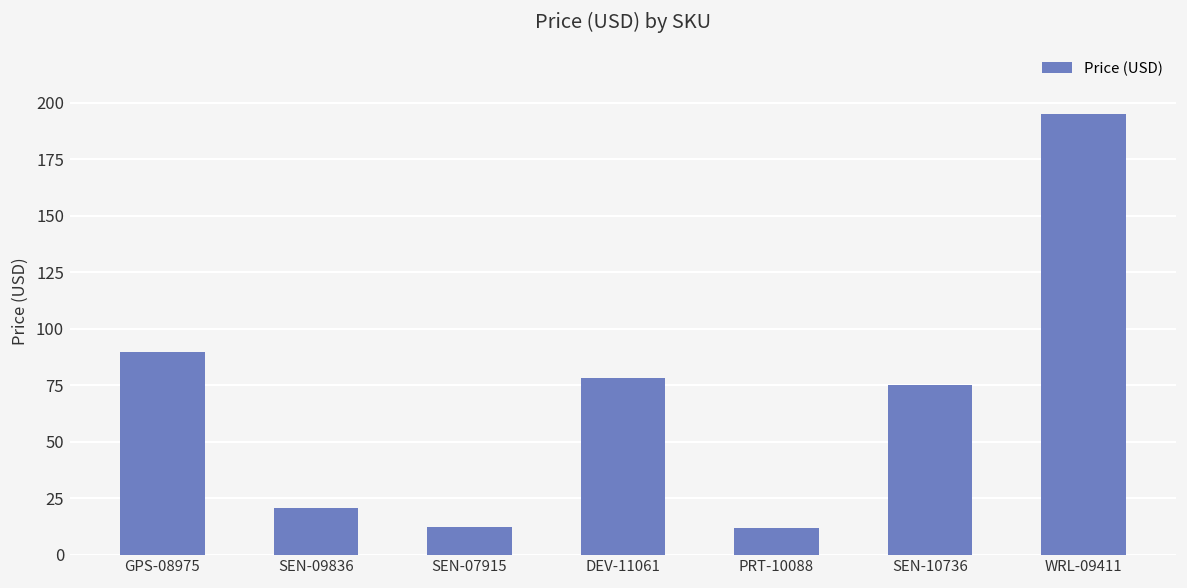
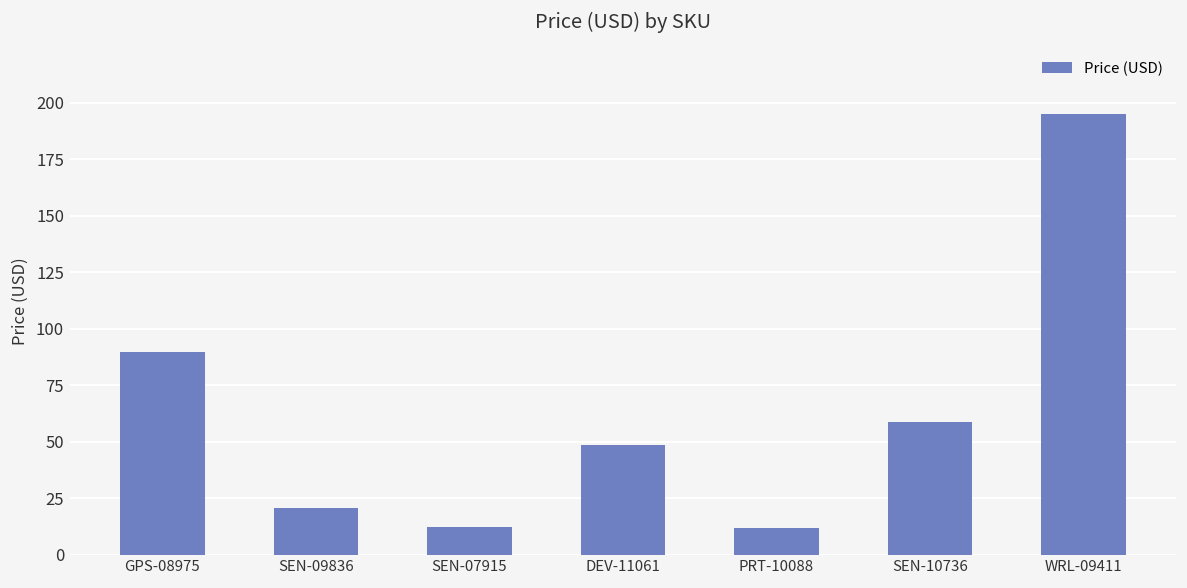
DEV-11061: 78 -> 48
SEN-10736: 75 -> 59
